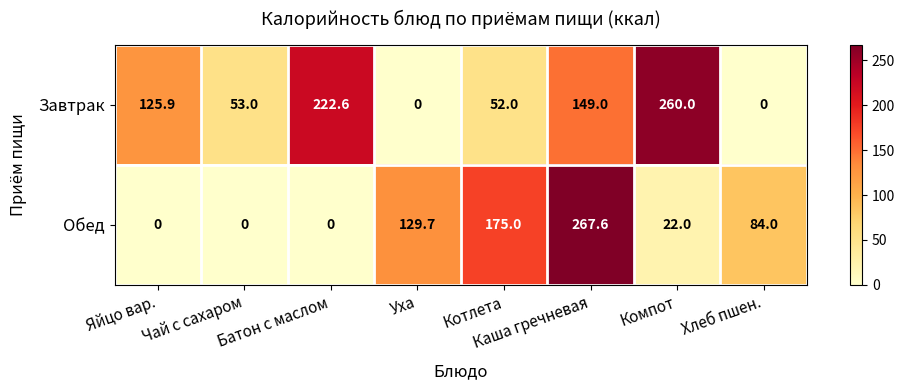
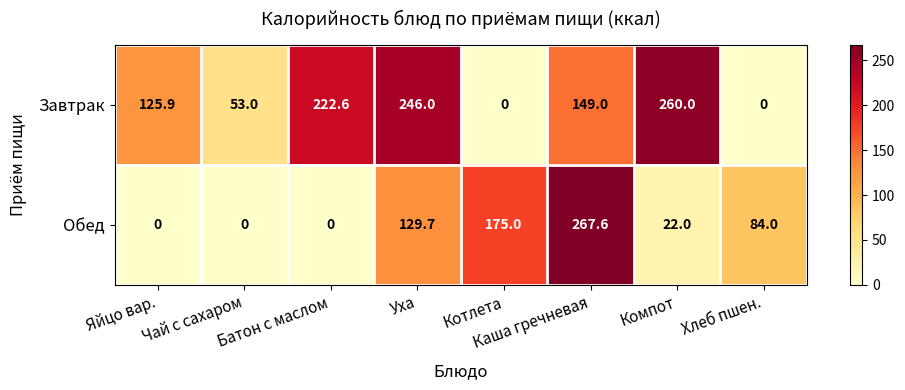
Завтрак, Уха: 0 -> 246.0
Завтрак, Котлета: 52.0 -> 0
